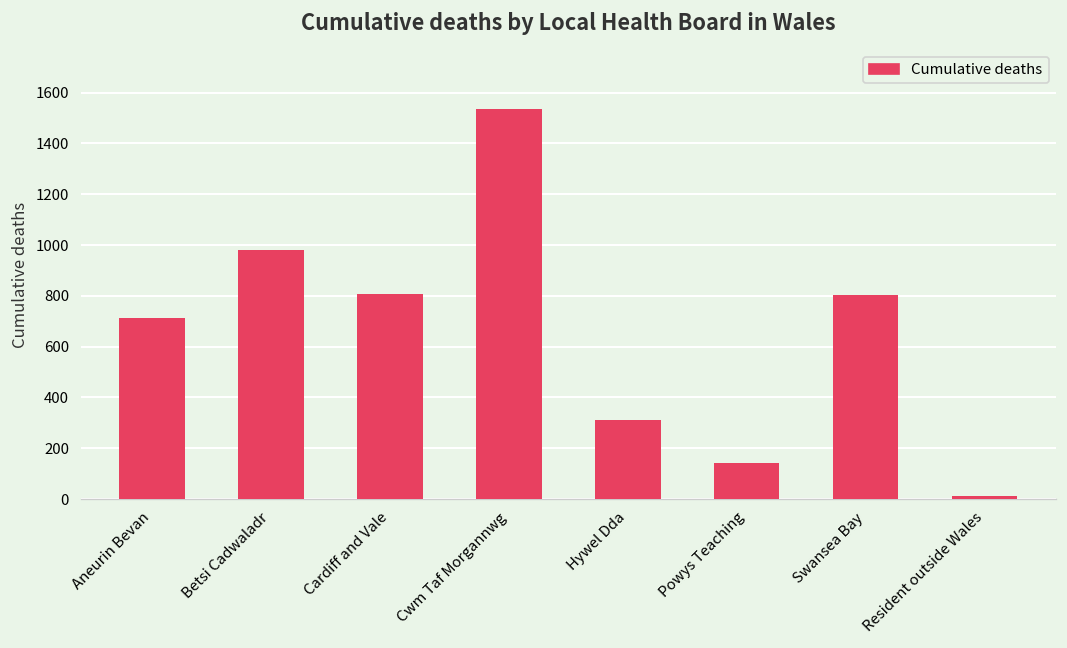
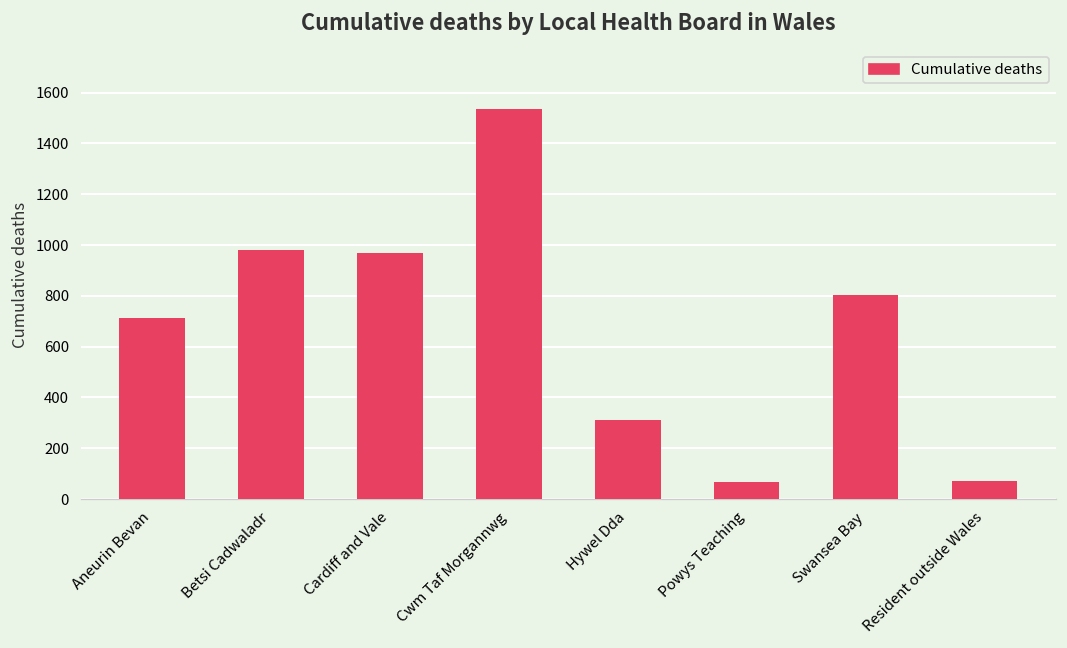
Cardiff and Vale: 810 -> 970
Powys Teaching: 140 -> 70
Resident outside Wales: 10 -> 70
